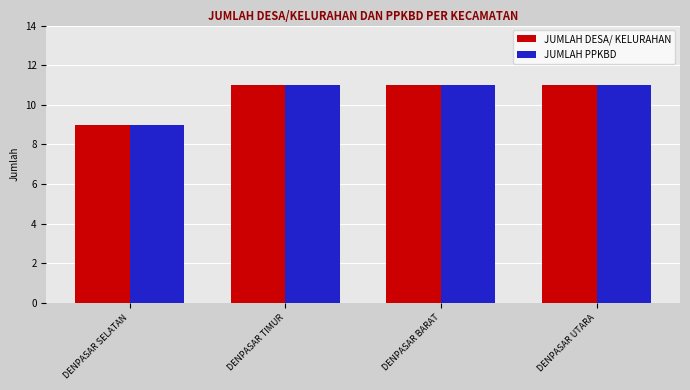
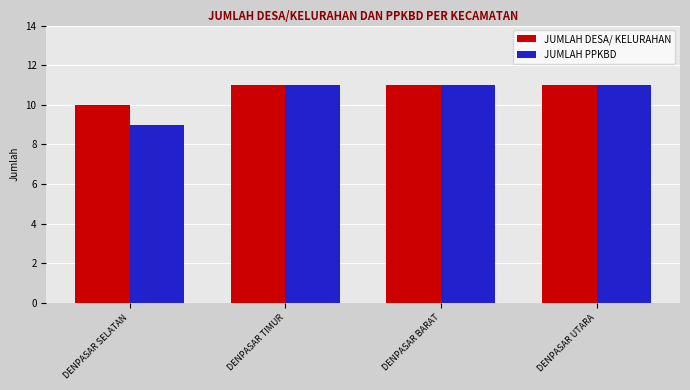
JUMLAH DESA/ KELURAHAN, DENPASAR SELATAN: 9 -> 10
